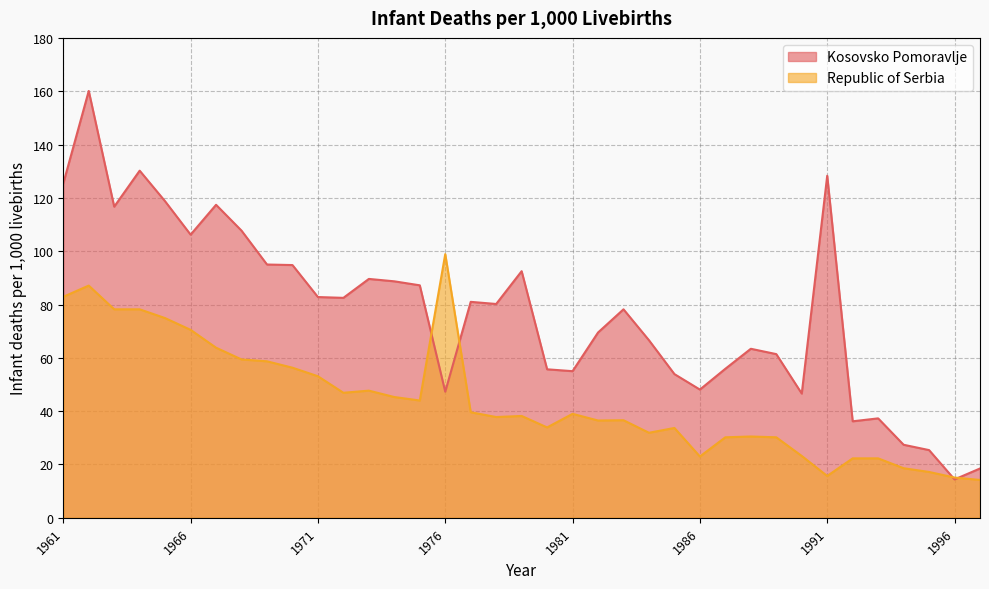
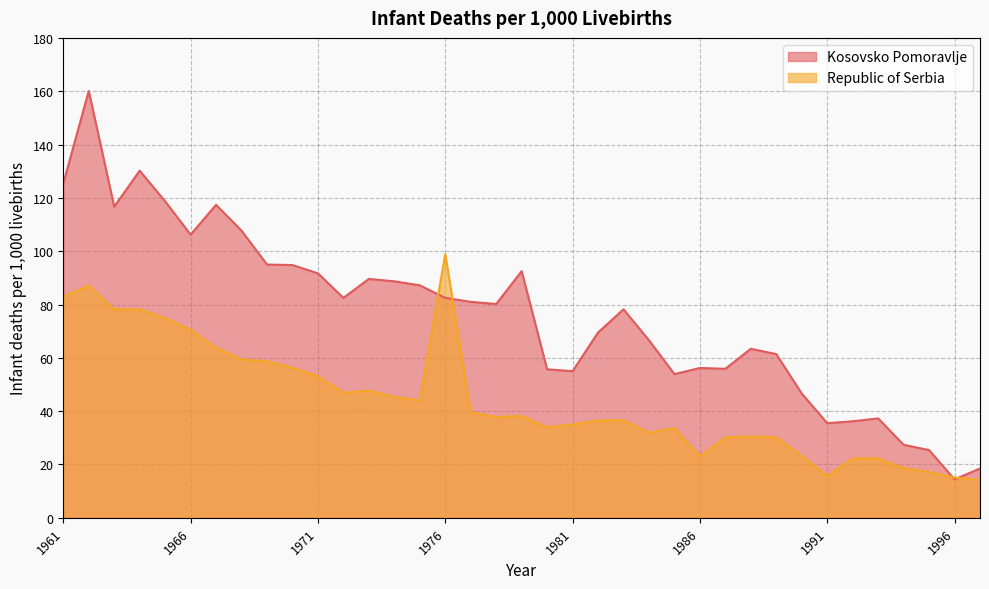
Kosovsko Pomoravlje, 1971: 83 -> 92
Kosovsko Pomoravlje, 1976: 47 -> 83
Republic of Serbia, 1981: 39 -> 35
Kosovsko Pomoravlje, 1986: 48 -> 56
Kosovsko Pomoravlje, 1991: 128 -> 36
